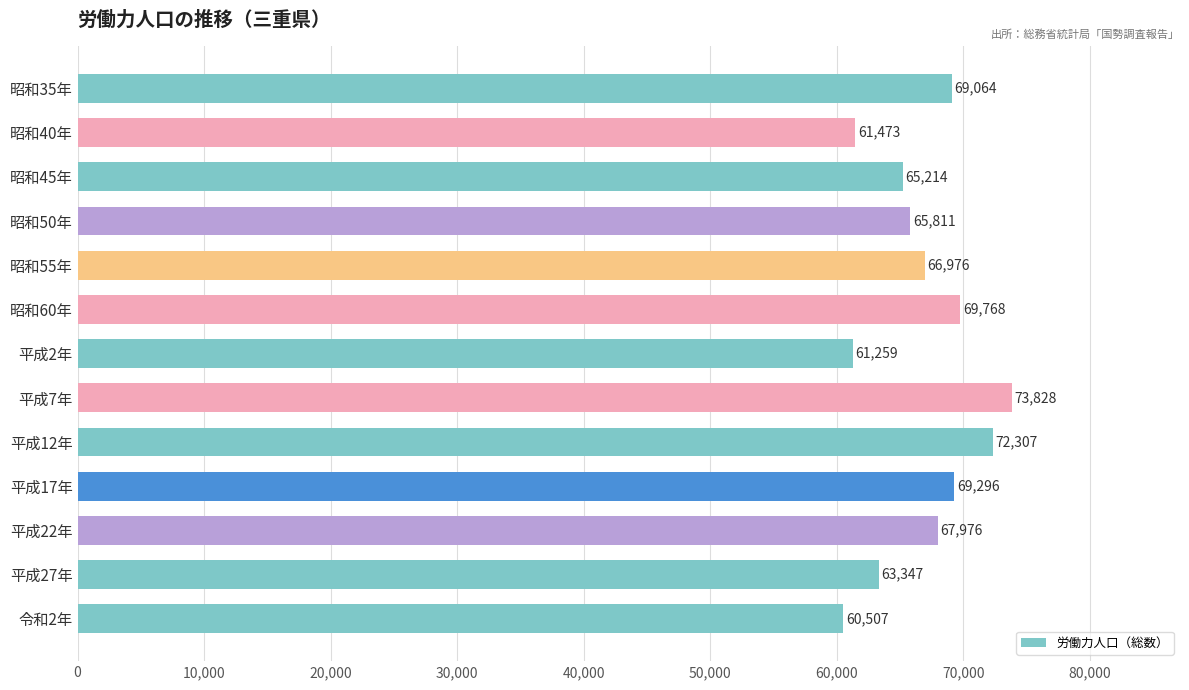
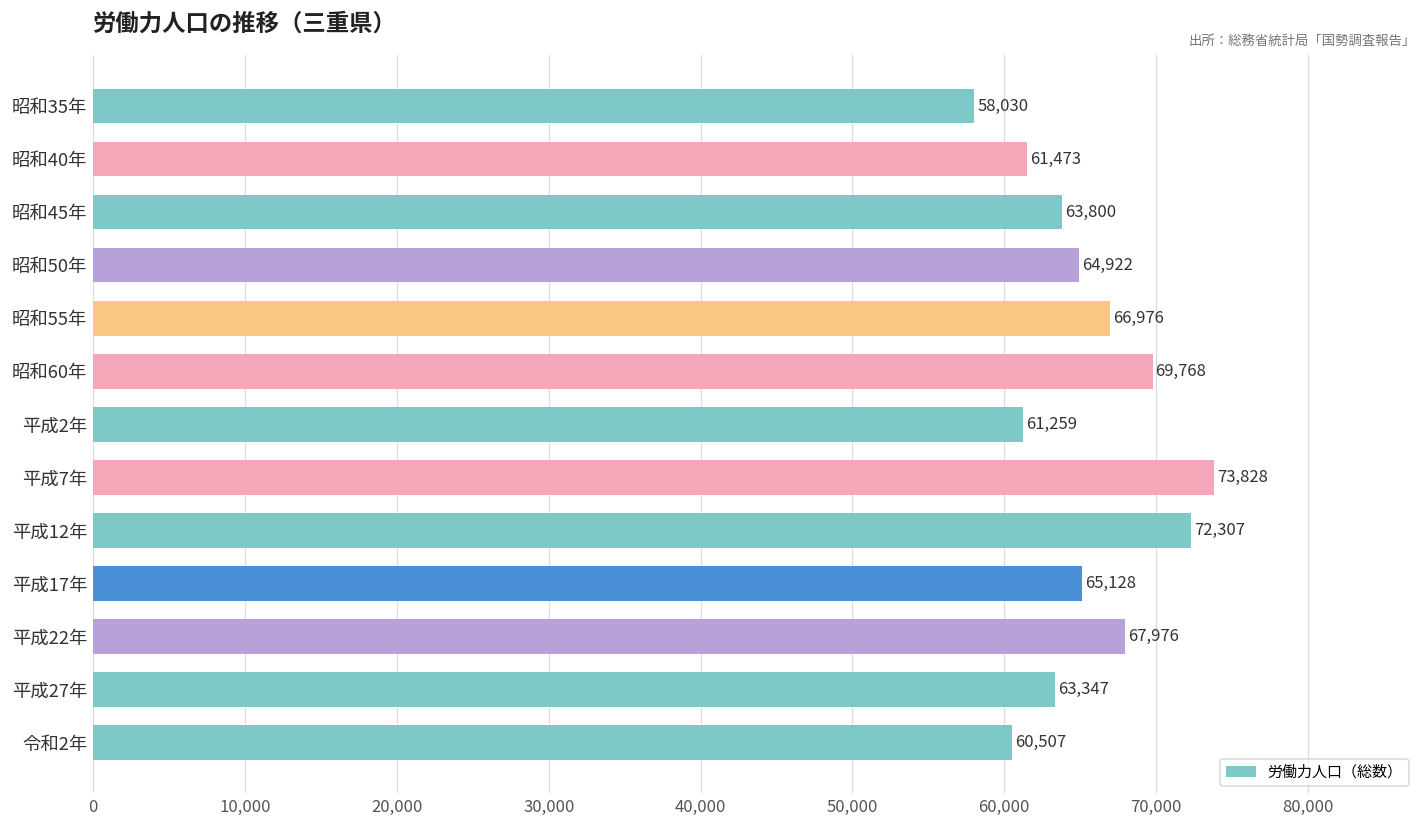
昭和35年: 69,064 -> 58,030
昭和45年: 65,214 -> 63,800
昭和50年: 65,811 -> 64,922
平成17年: 69,296 -> 65,128
